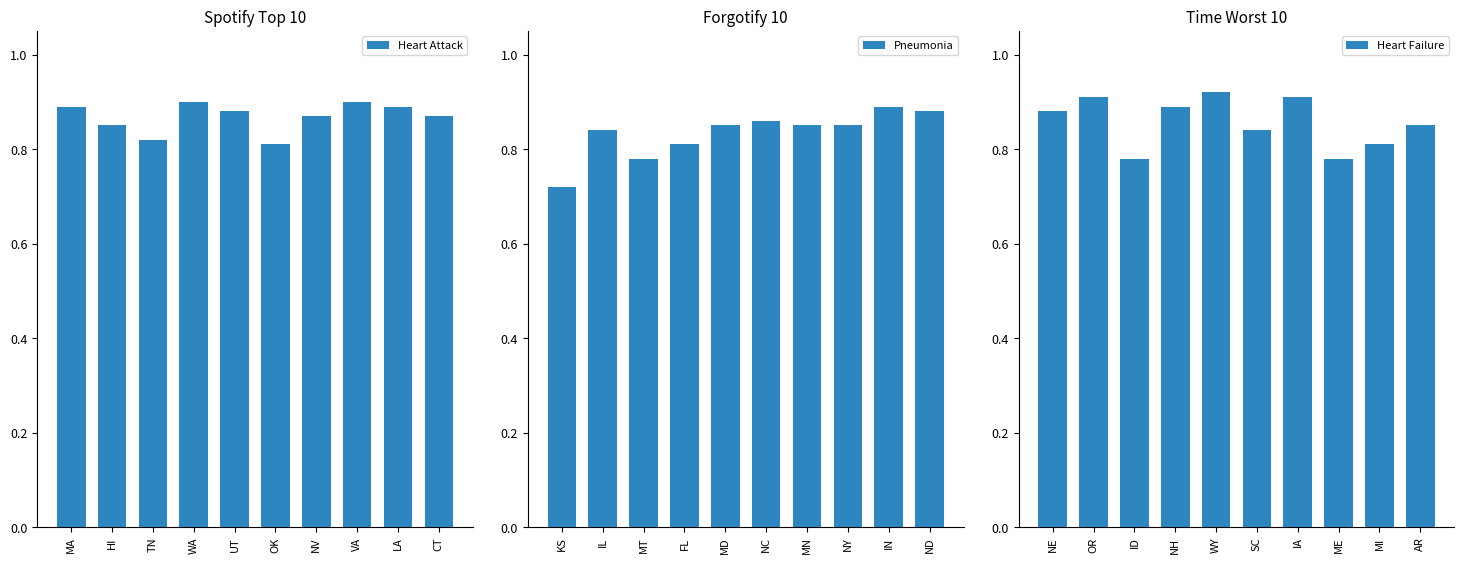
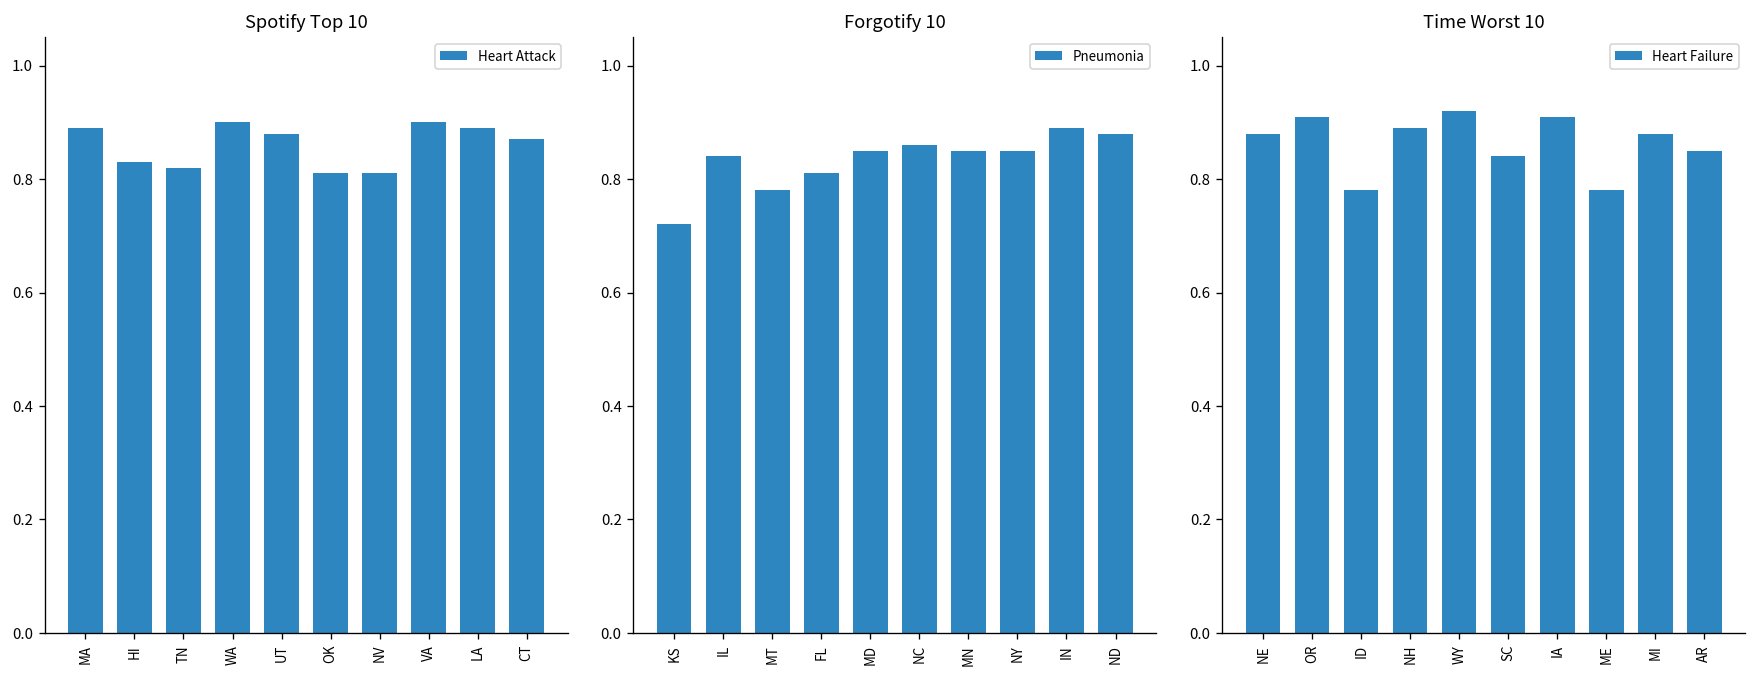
Spotify Top 10, HI: 0.85 -> 0.83
Spotify Top 10, NV: 0.87 -> 0.81
Time Worst 10, MI: 0.81 -> 0.88
